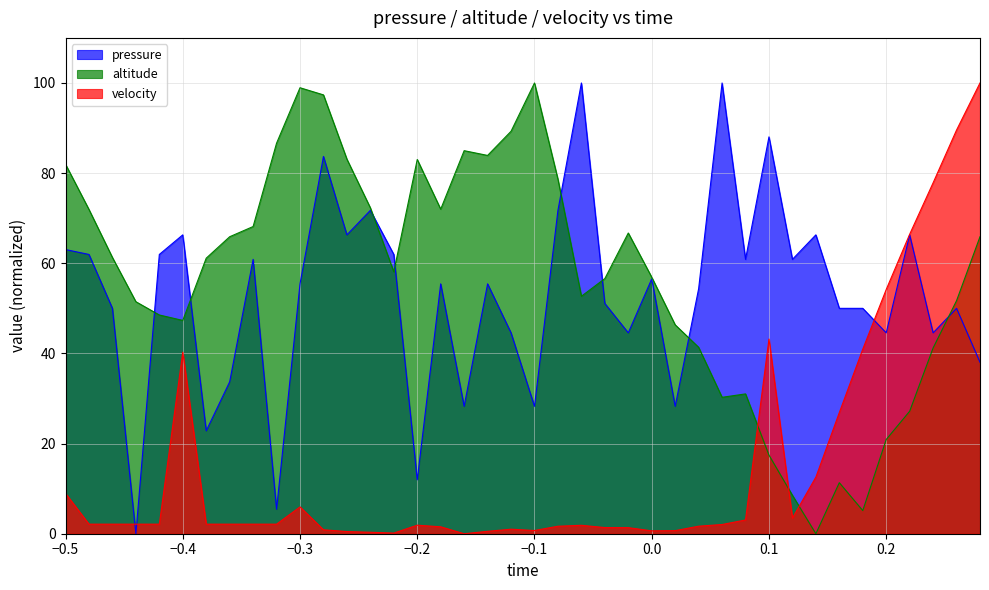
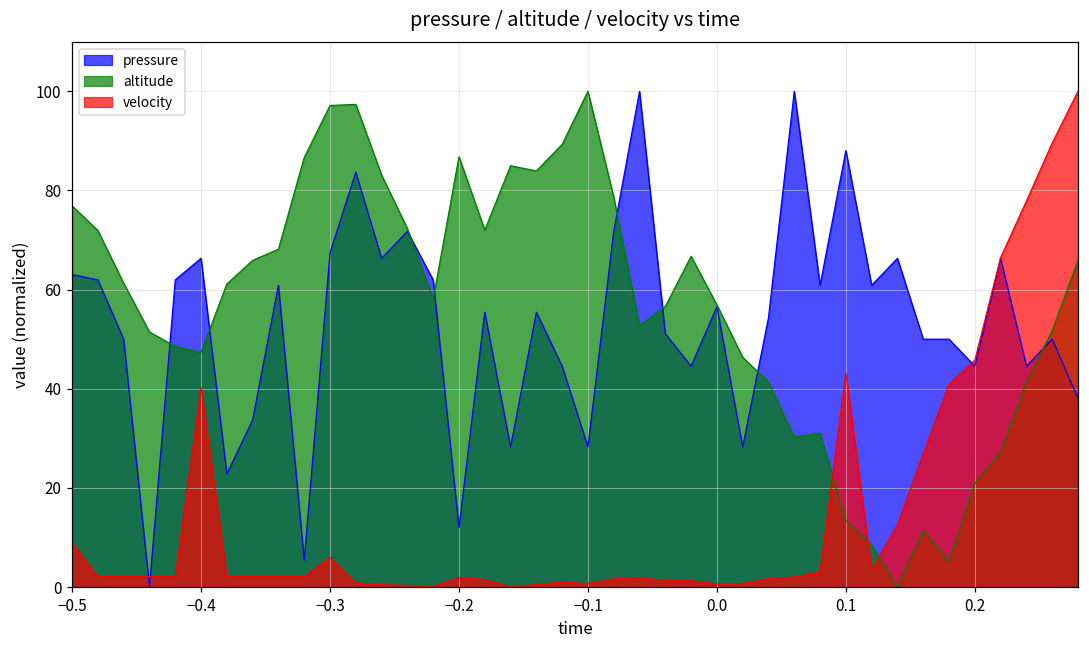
altitude, −0.5: 82 -> 77
pressure, −0.3: 55 -> 67
altitude, −0.3: 99 -> 97
altitude, −0.2: 83 -> 87
altitude, 0.1: 17 -> 13
velocity, 0.2: 54 -> 46
